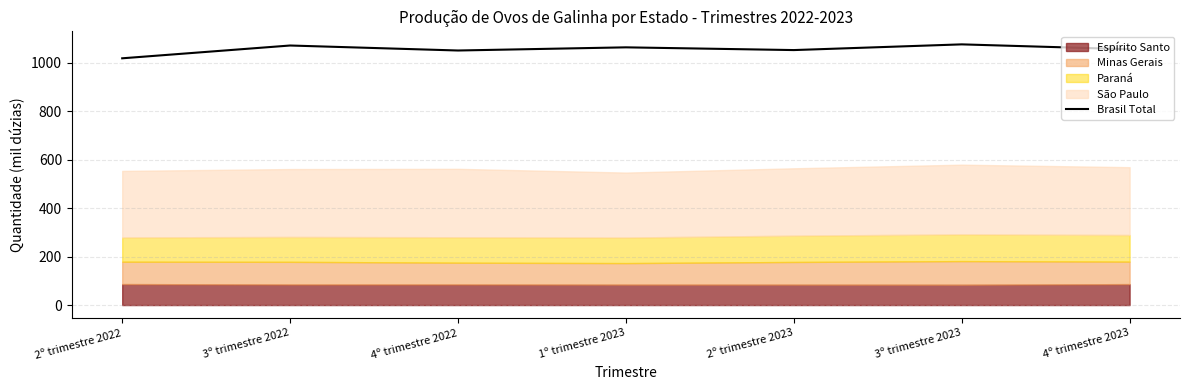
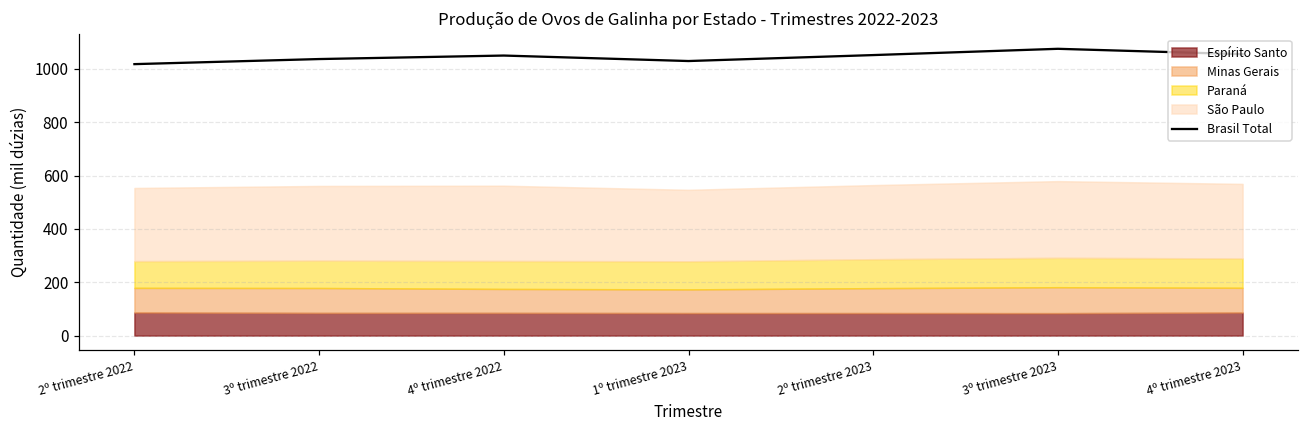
Brasil Total, 3º trimestre 2022: 1070 -> 1040
Brasil Total, 1º trimestre 2023: 1060 -> 1030
